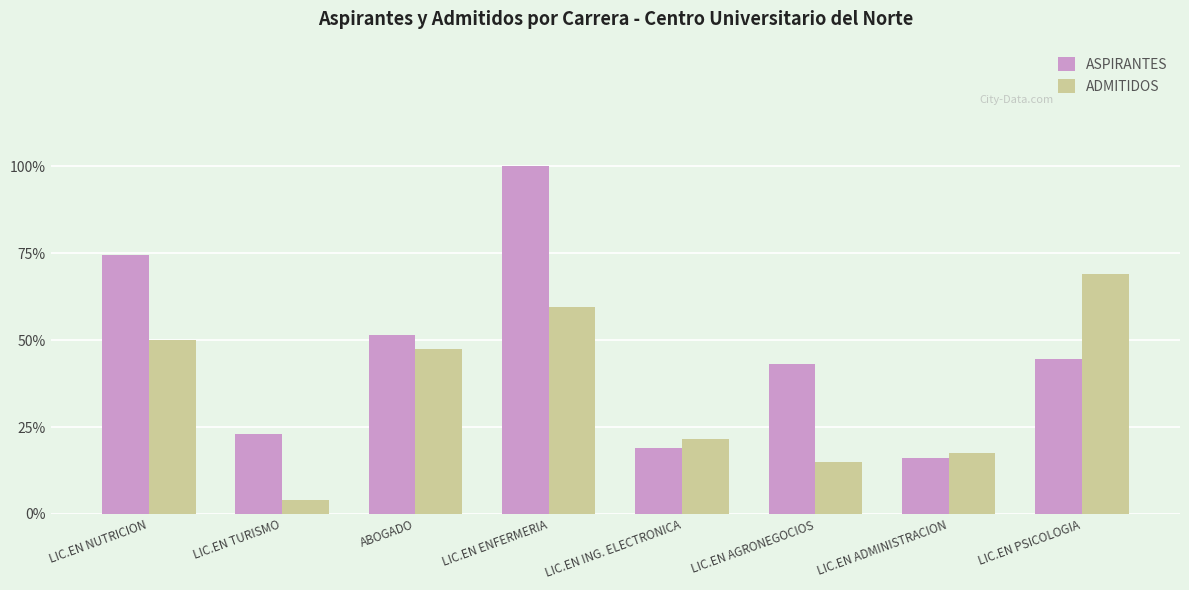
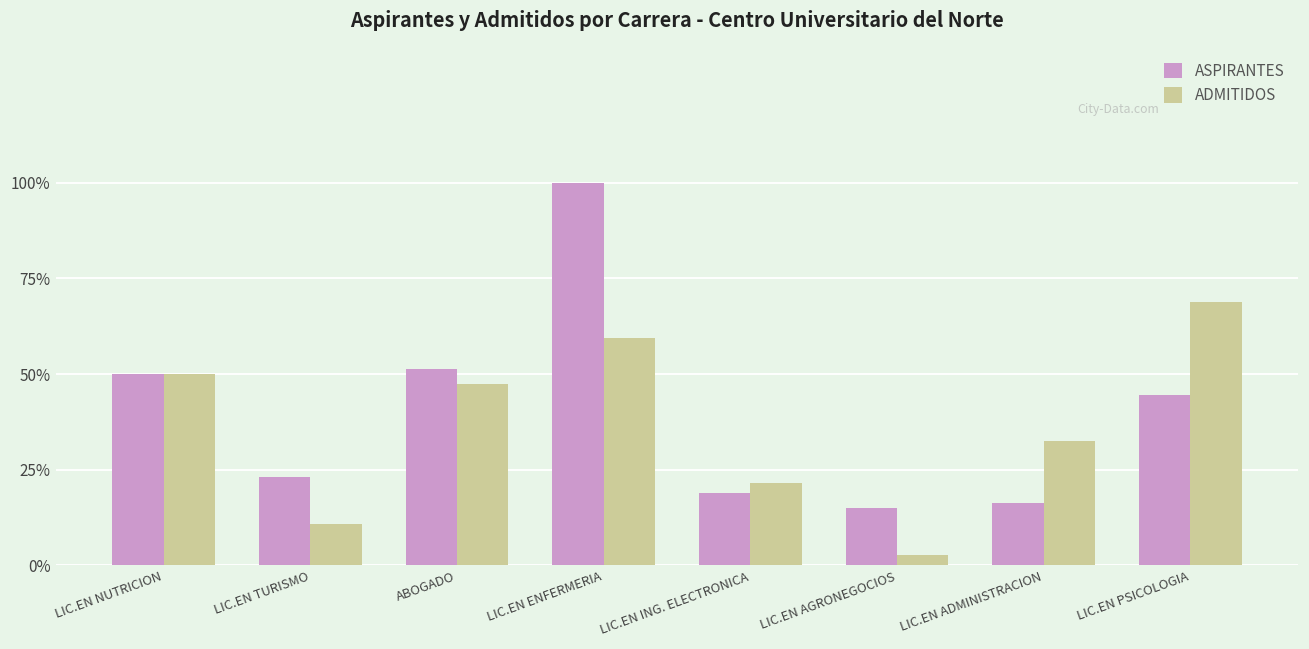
ASPIRANTES, LIC.EN NUTRICION: 74% -> 50%
ADMITIDOS, LIC.EN TURISMO: 4% -> 11%
ASPIRANTES, LIC.EN AGRONEGOCIOS: 43% -> 15%
ADMITIDOS, LIC.EN AGRONEGOCIOS: 15% -> 3%
ADMITIDOS, LIC.EN ADMINISTRACION: 18% -> 32%
